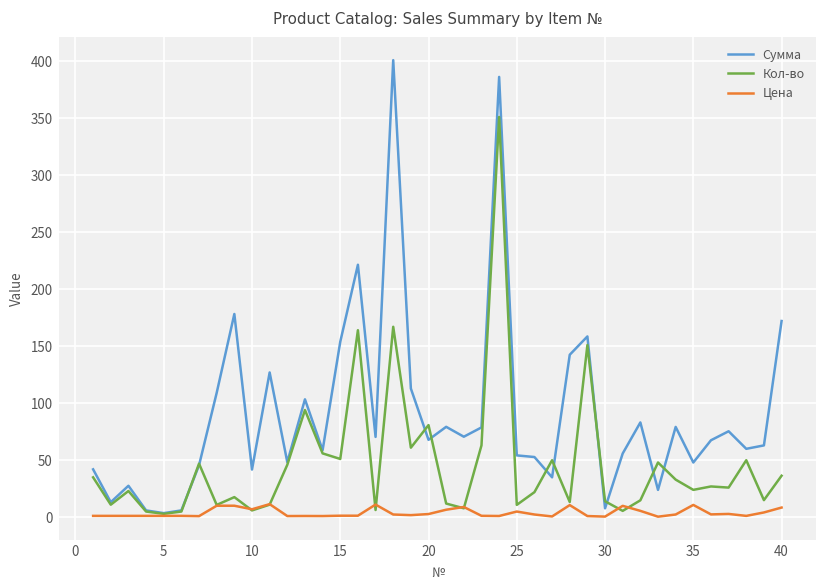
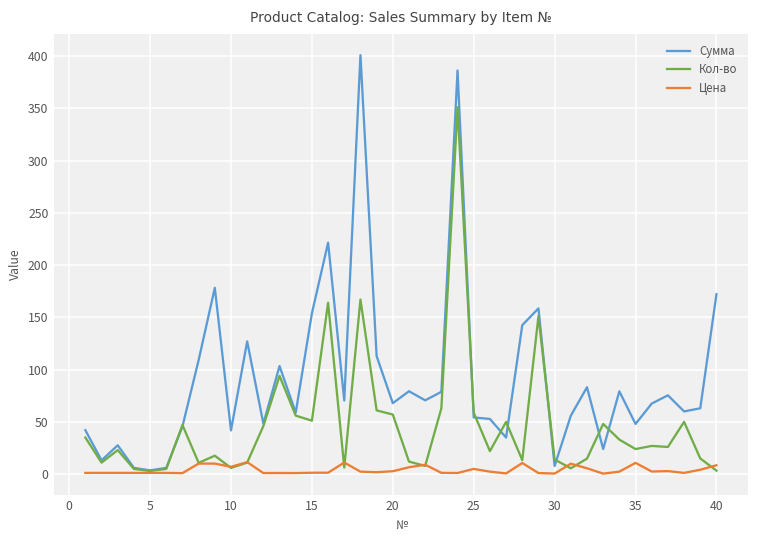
Кол-во, 20: 80 -> 60
Кол-во, 25: 10 -> 60
Кол-во, 40: 40 -> 0
